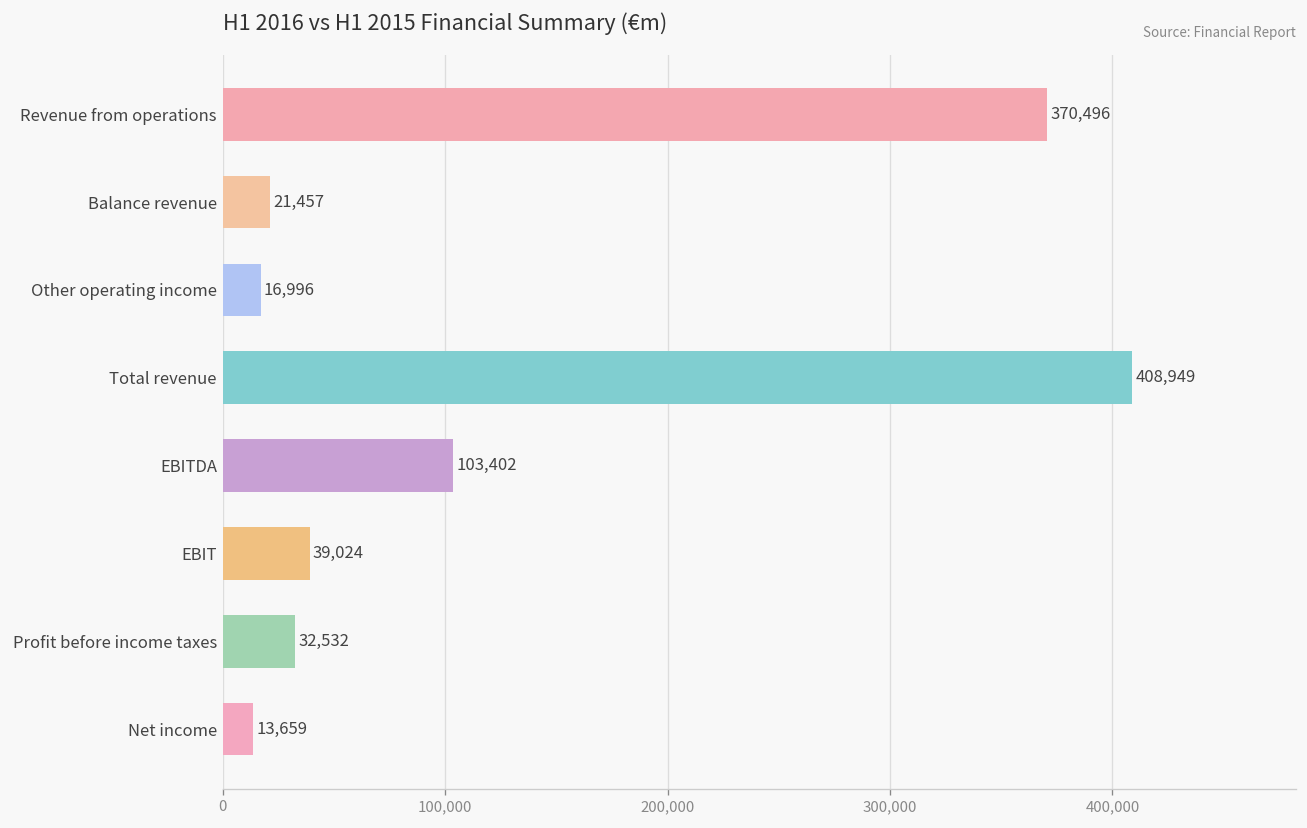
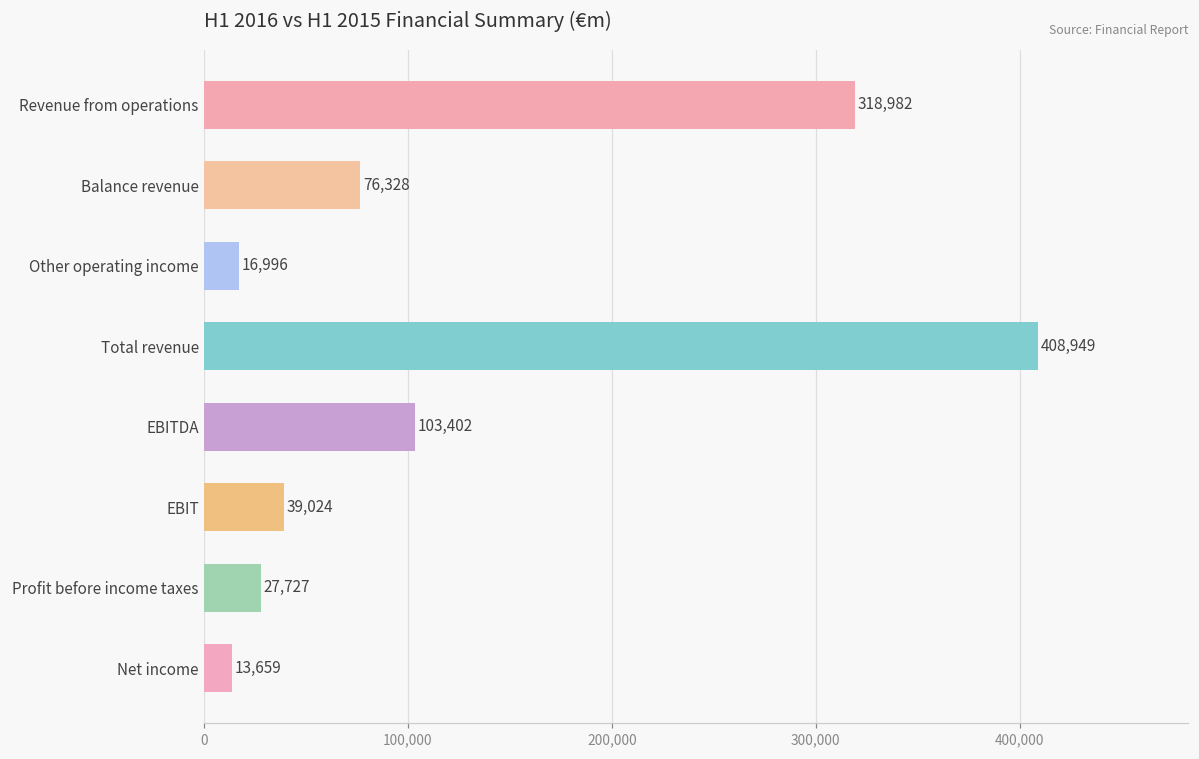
Revenue from operations: 370,496 -> 318,982
Balance revenue: 21,457 -> 76,328
Profit before income taxes: 32,532 -> 27,727
